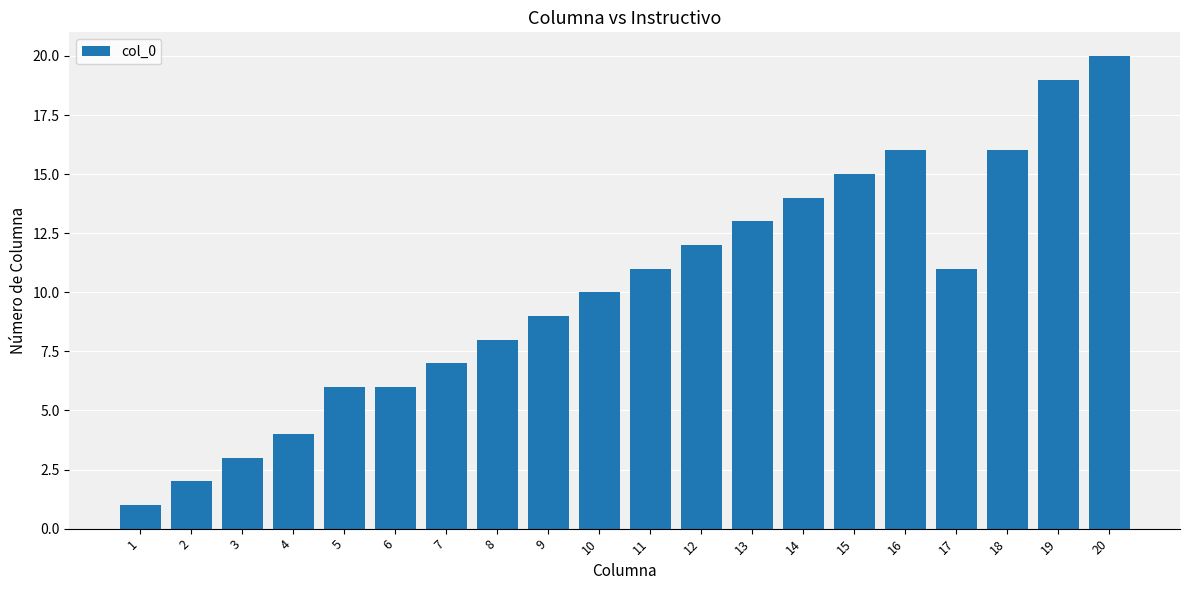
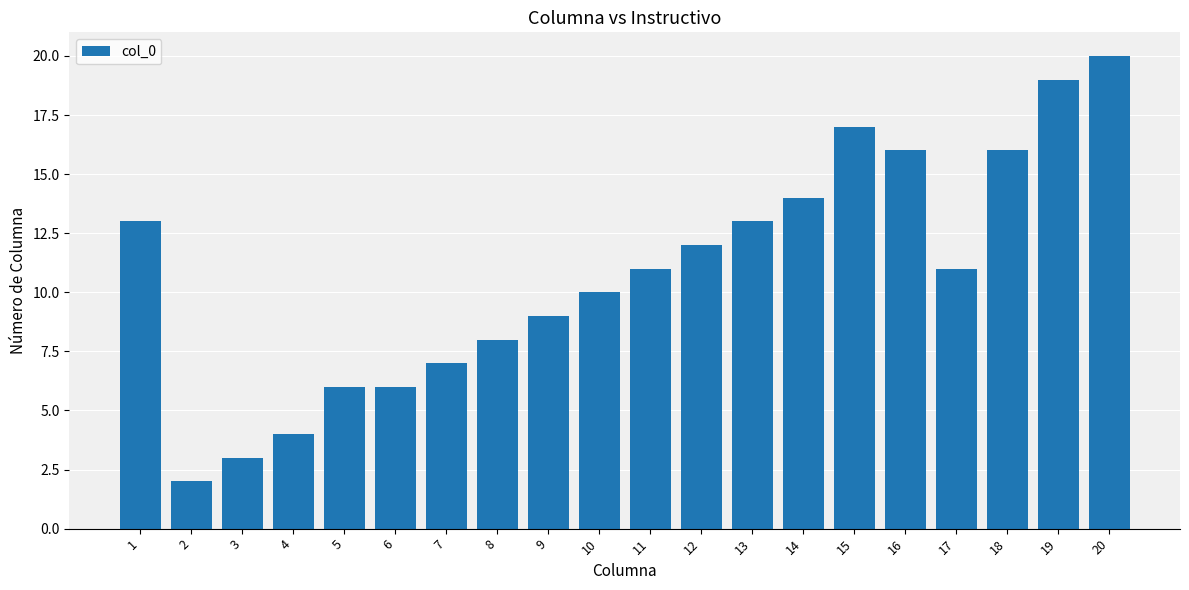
1: 1 -> 13
15: 15 -> 17
